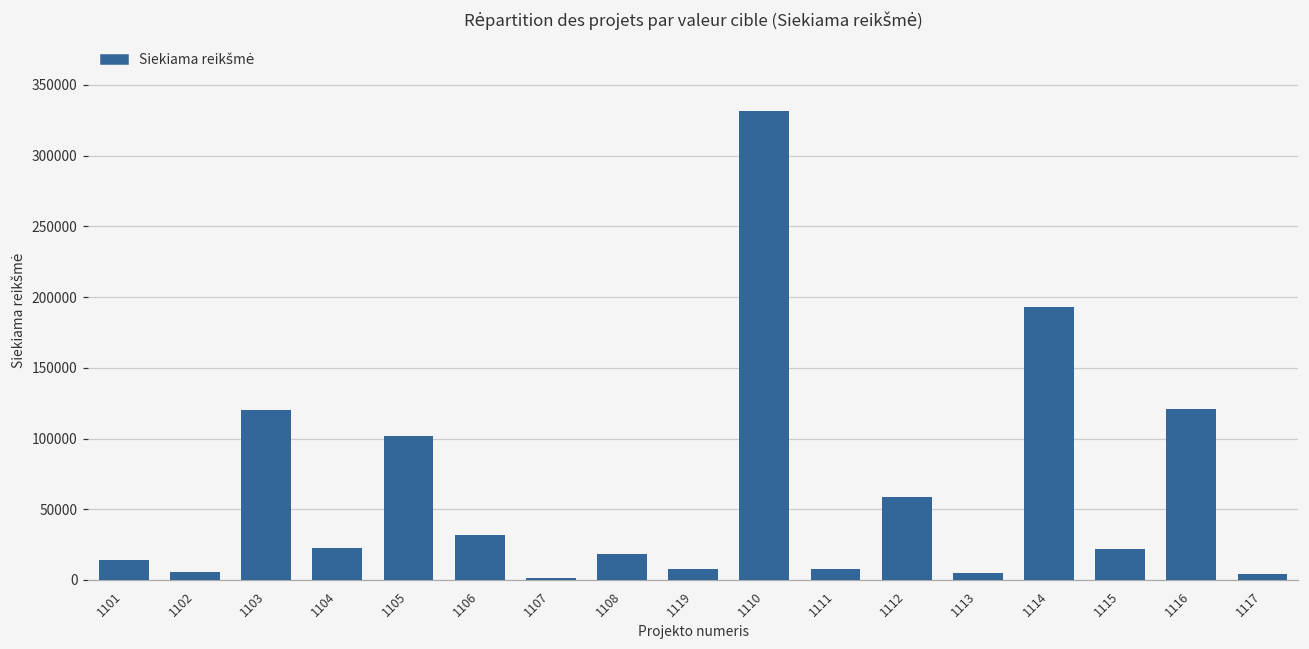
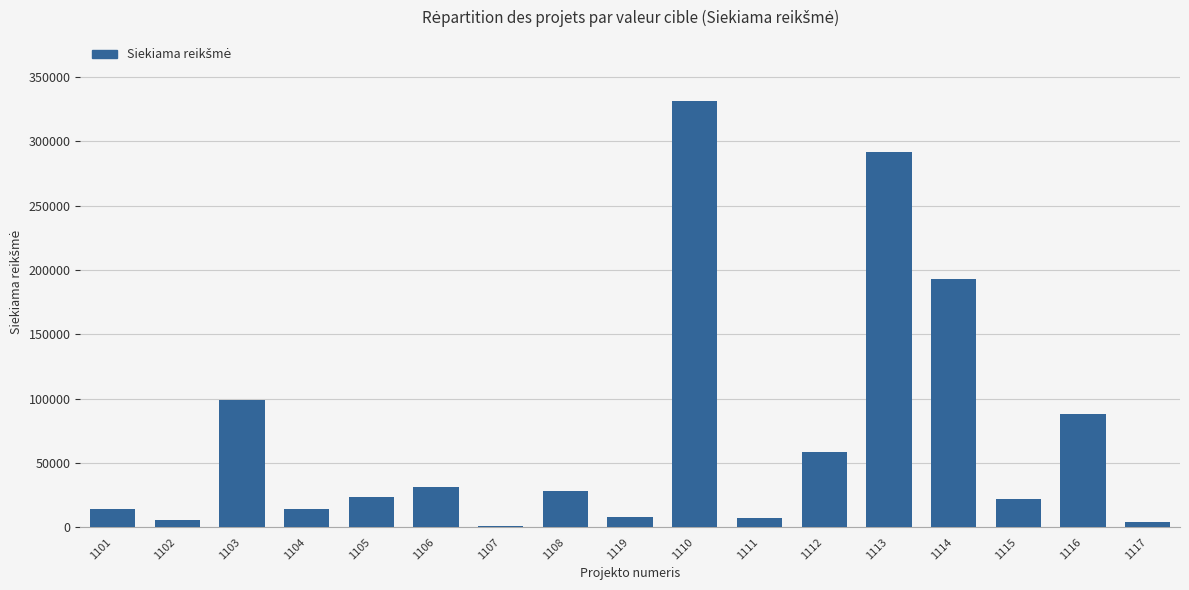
1103: 120000 -> 99000
1104: 23000 -> 14000
1105: 101000 -> 23000
1108: 18000 -> 28000
1113: 5000 -> 292000
1116: 121000 -> 88000
